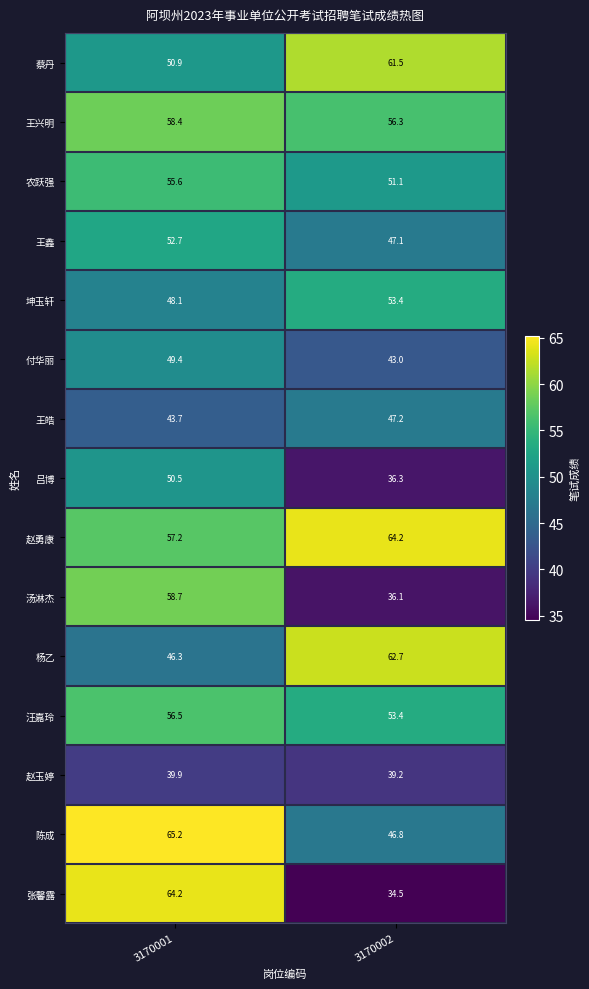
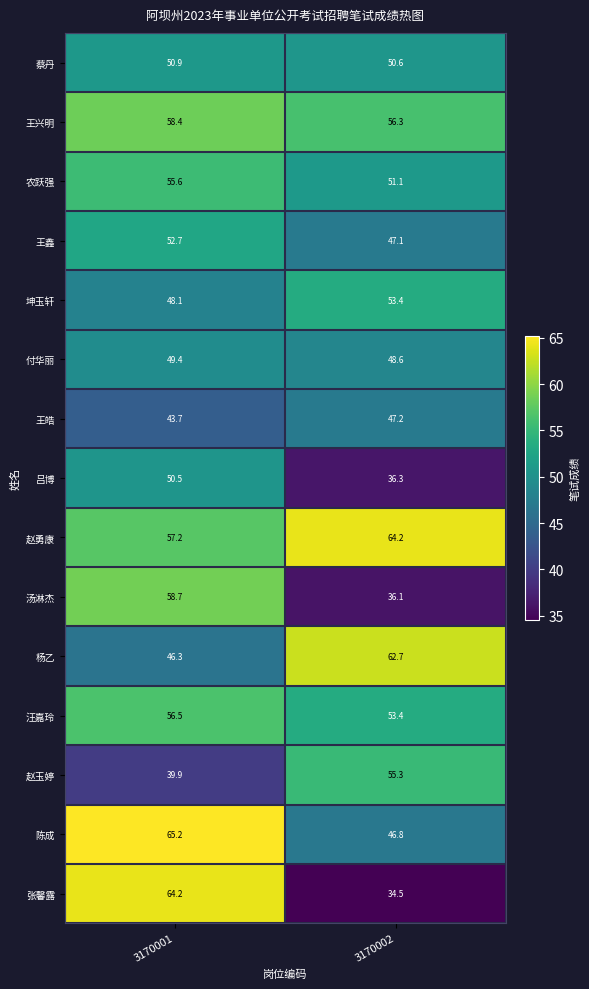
蔡丹, 3170002: 61.5 -> 50.6
付华丽, 3170002: 43.0 -> 48.6
赵玉婷, 3170002: 39.2 -> 55.3
